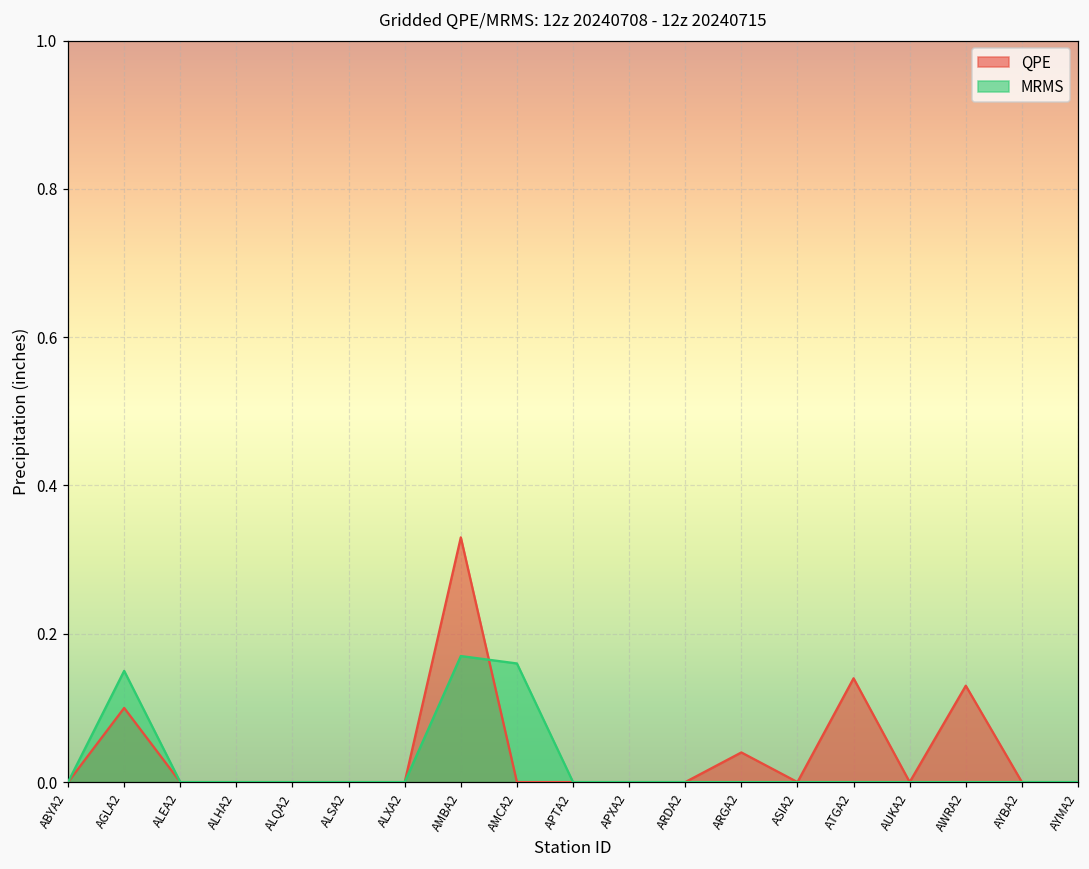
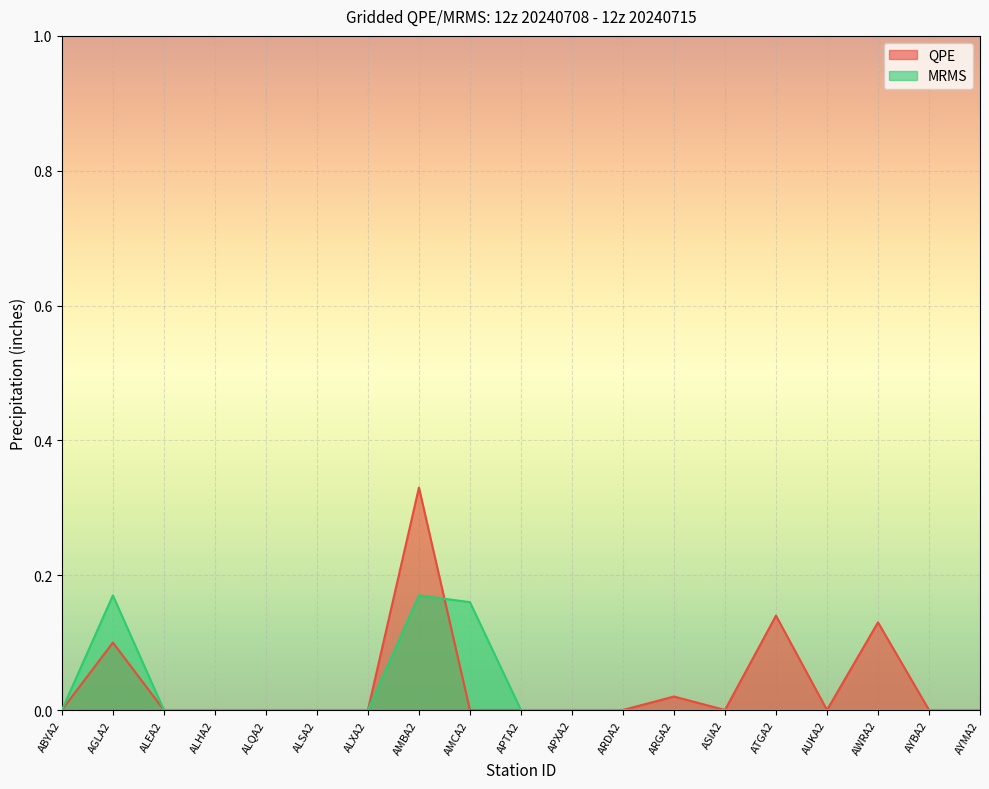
MRMS, AGLA2: 0.15 -> 0.17
QPE, ARGA2: 0.04 -> 0.02
